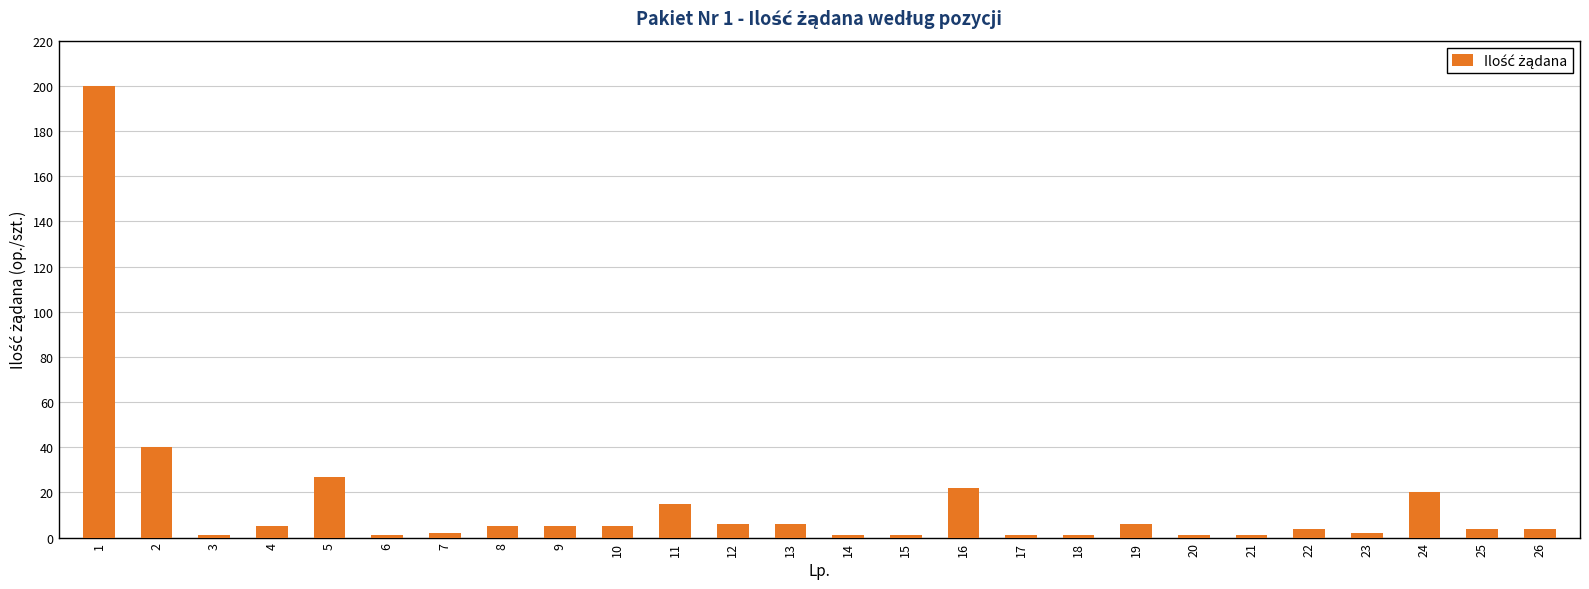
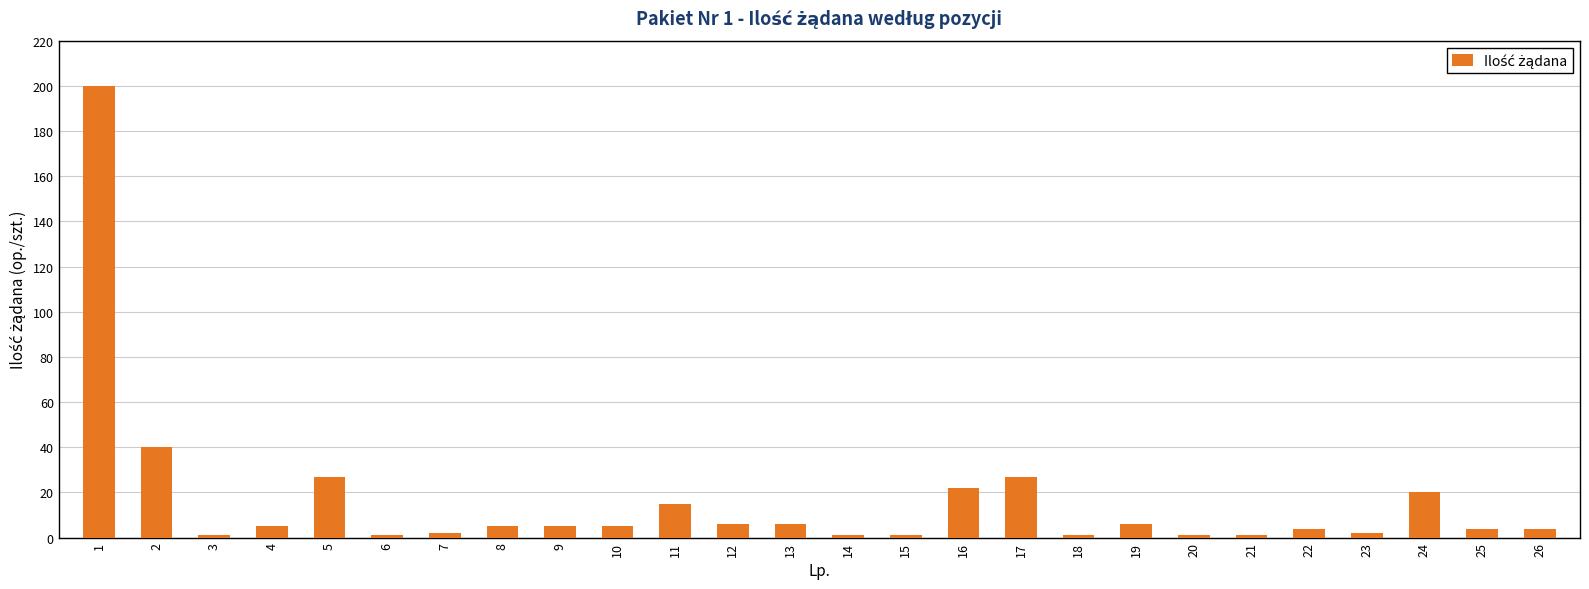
17: 1 -> 27
